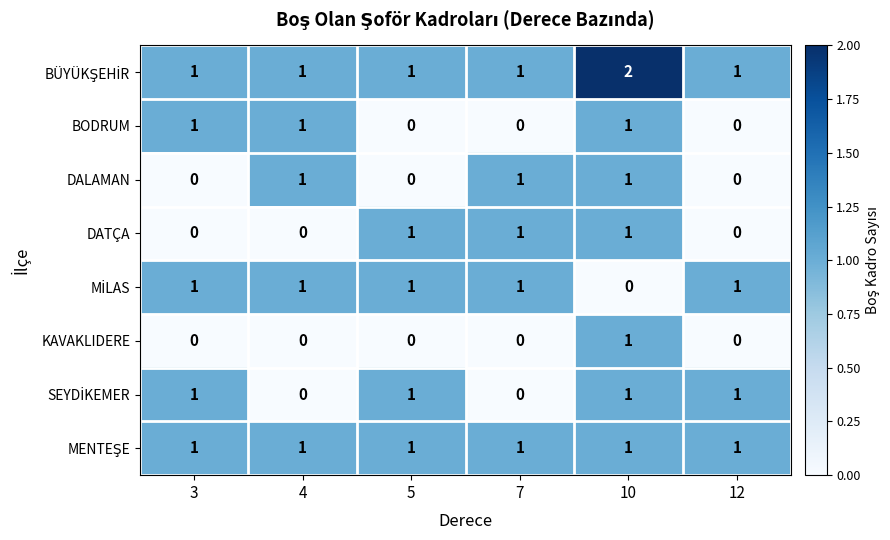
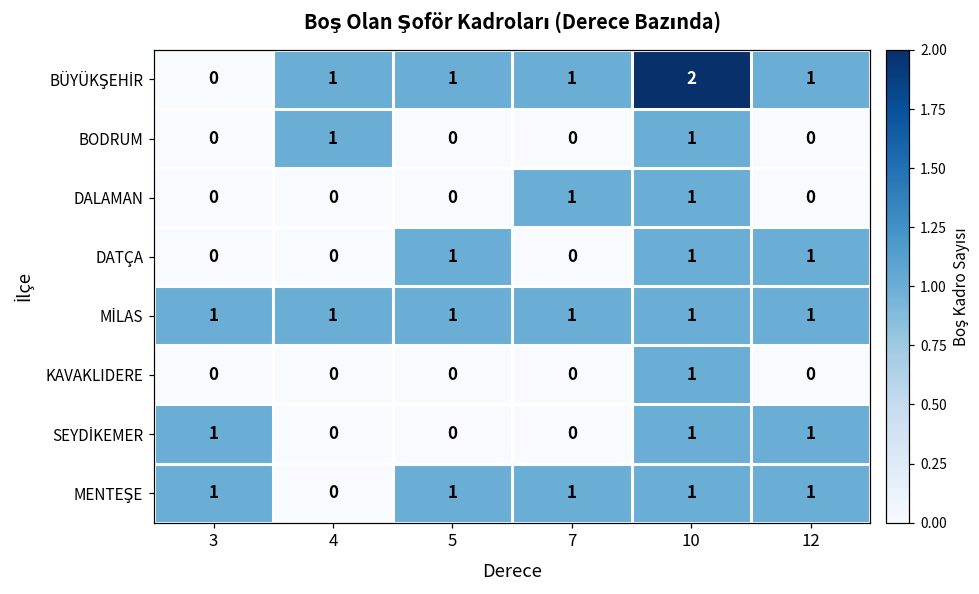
BÜYÜKŞEHİR, 3: 1 -> 0
BODRUM, 3: 1 -> 0
DALAMAN, 4: 1 -> 0
DATÇA, 7: 1 -> 0
DATÇA, 12: 0 -> 1
MİLAS, 10: 0 -> 1
SEYDİKEMER, 5: 1 -> 0
MENTEŞE, 4: 1 -> 0
